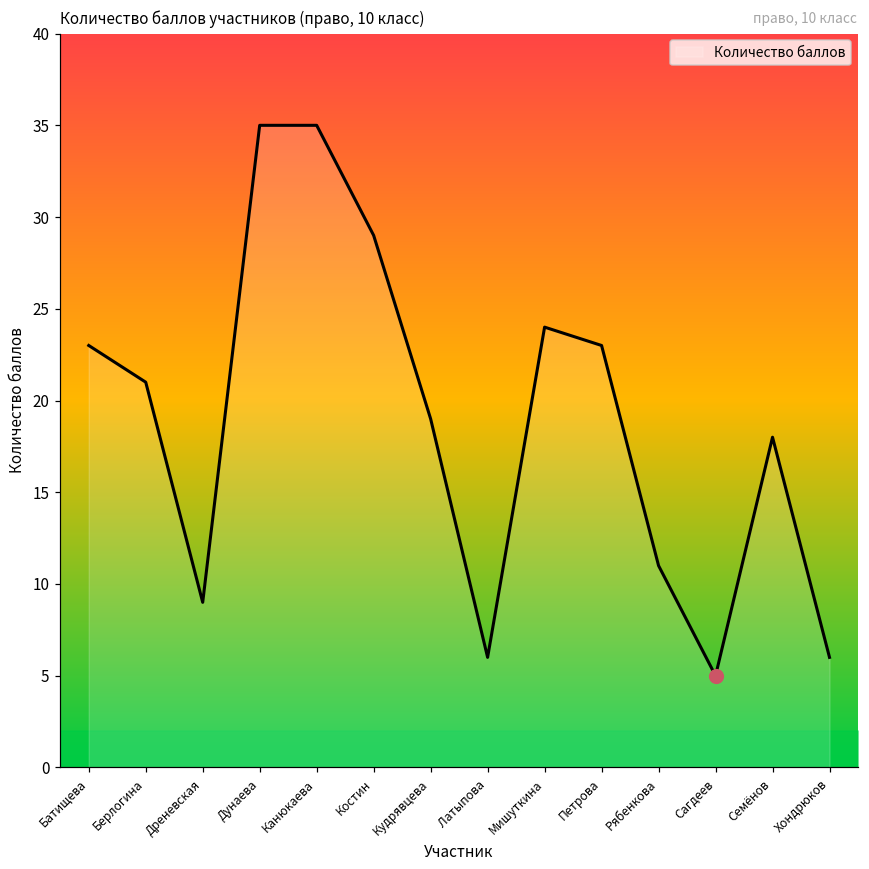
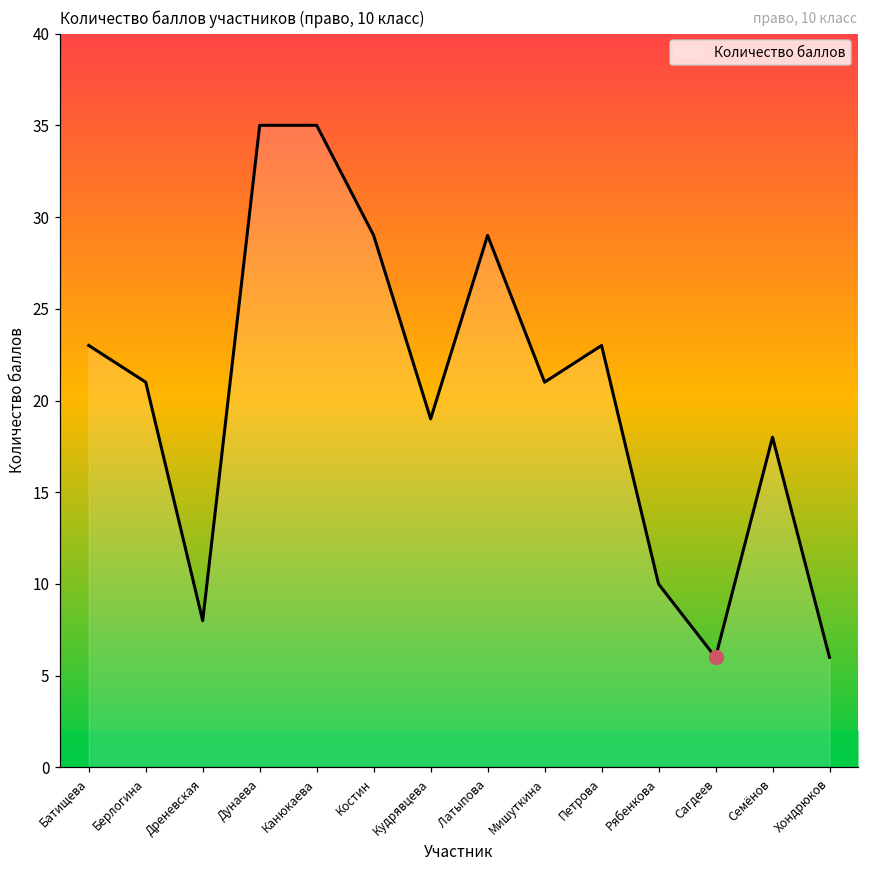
Количество баллов, Дреневская: 9 -> 8
Количество баллов, Латыпова: 6 -> 29
Количество баллов, Мишуткина: 24 -> 21
Количество баллов, Рябенкова: 11 -> 10
Количество баллов, Сагдеев: 5 -> 6
